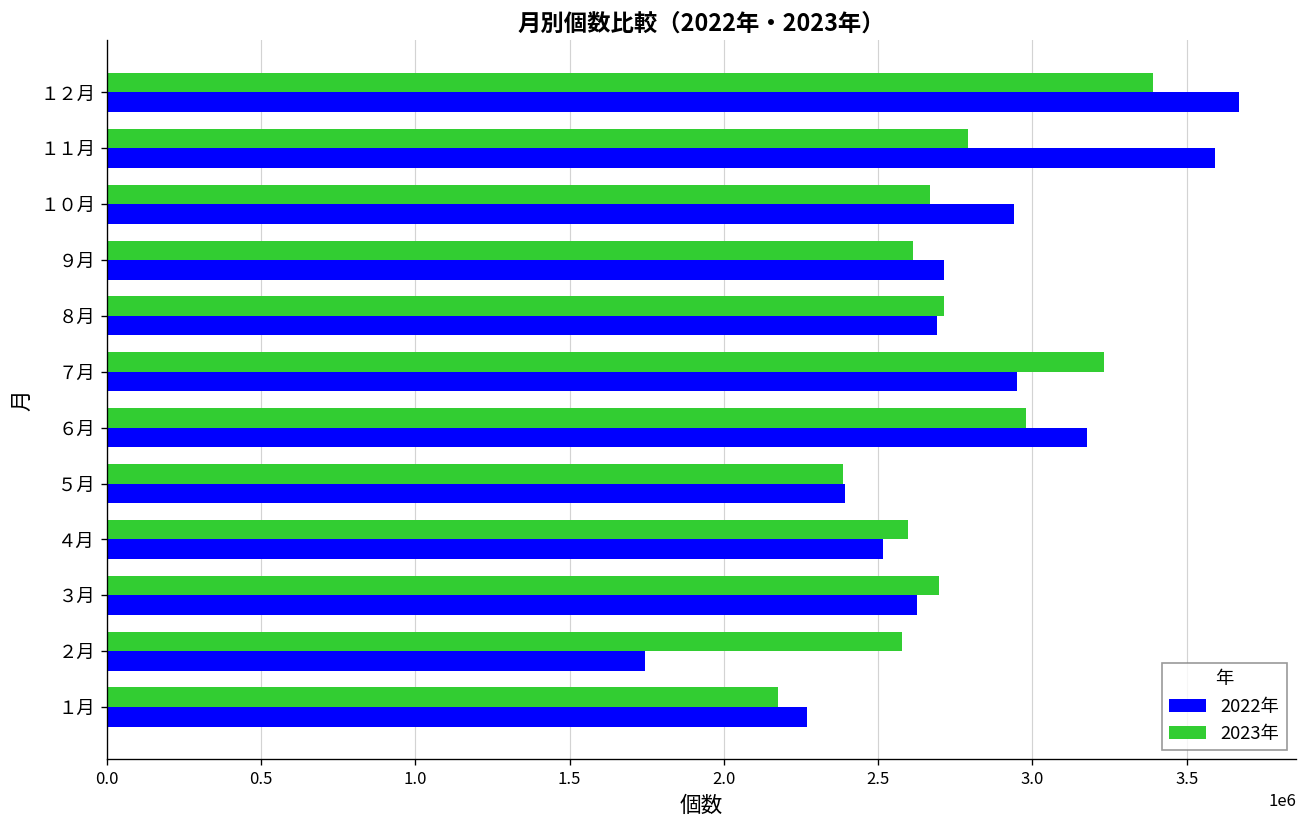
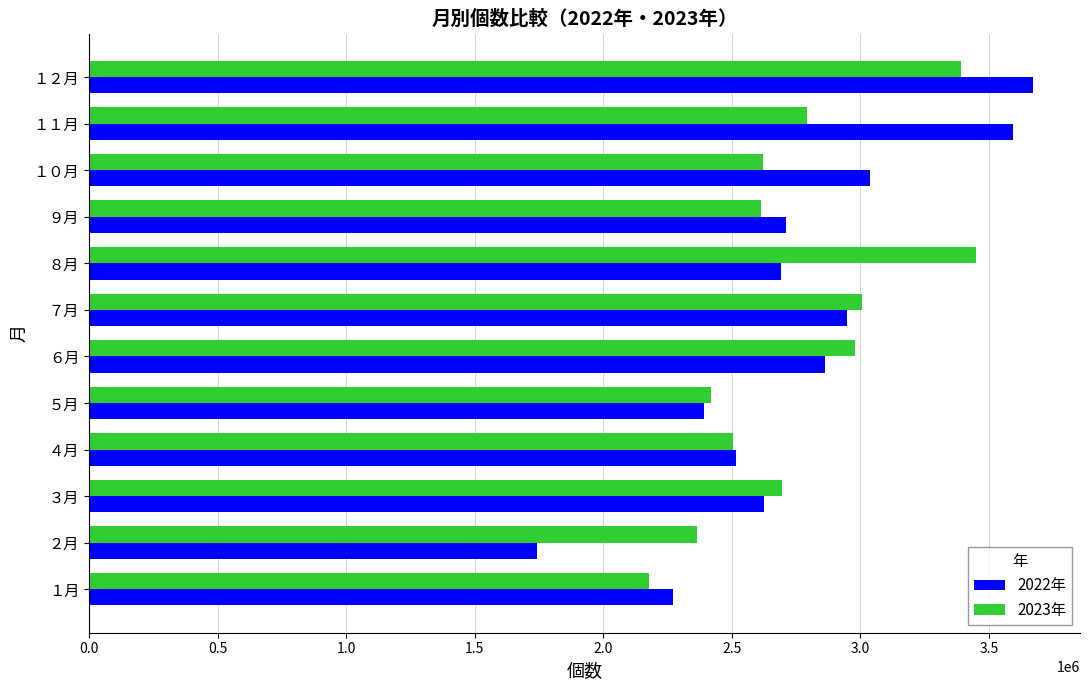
2023年, １０月: 2670000 -> 2620000
2022年, １０月: 2940000 -> 3040000
2023年, ８月: 2710000 -> 3450000
2023年, ７月: 3230000 -> 3010000
2022年, ６月: 3180000 -> 2860000
2023年, ５月: 2390000 -> 2420000
2023年, ４月: 2600000 -> 2510000
2023年, ２月: 2580000 -> 2360000
